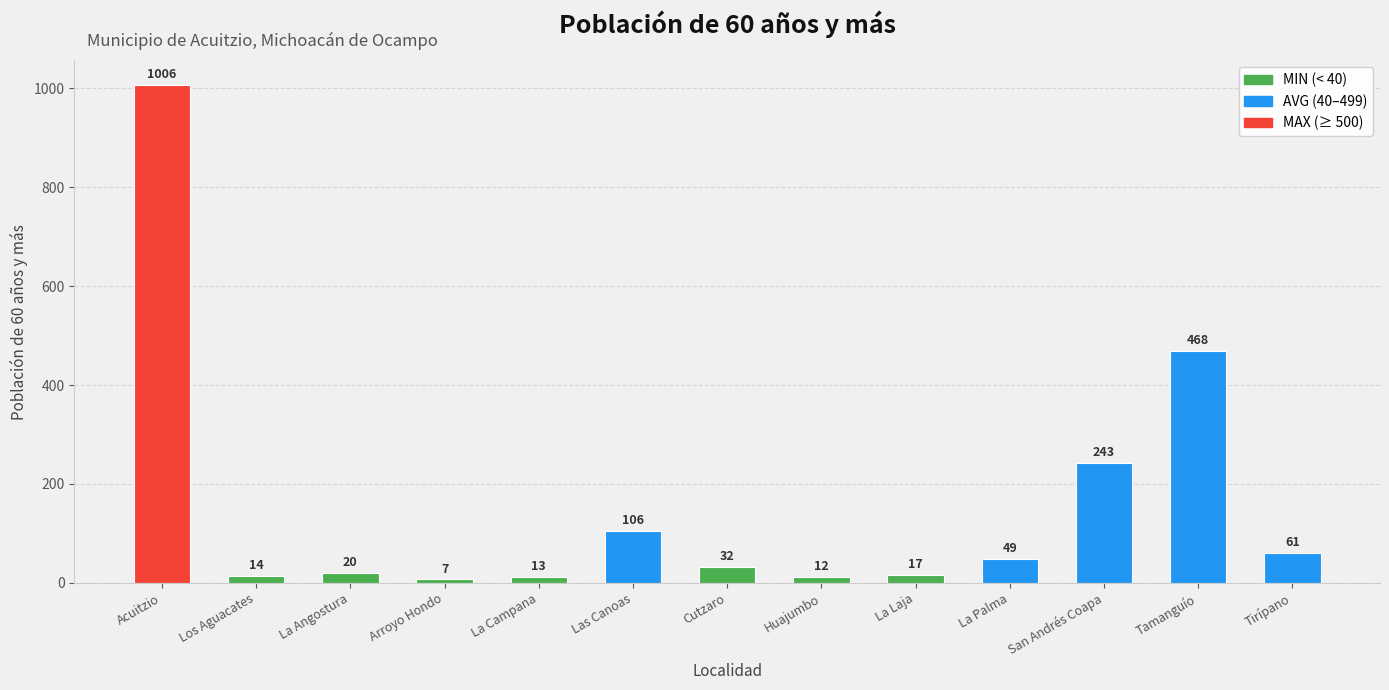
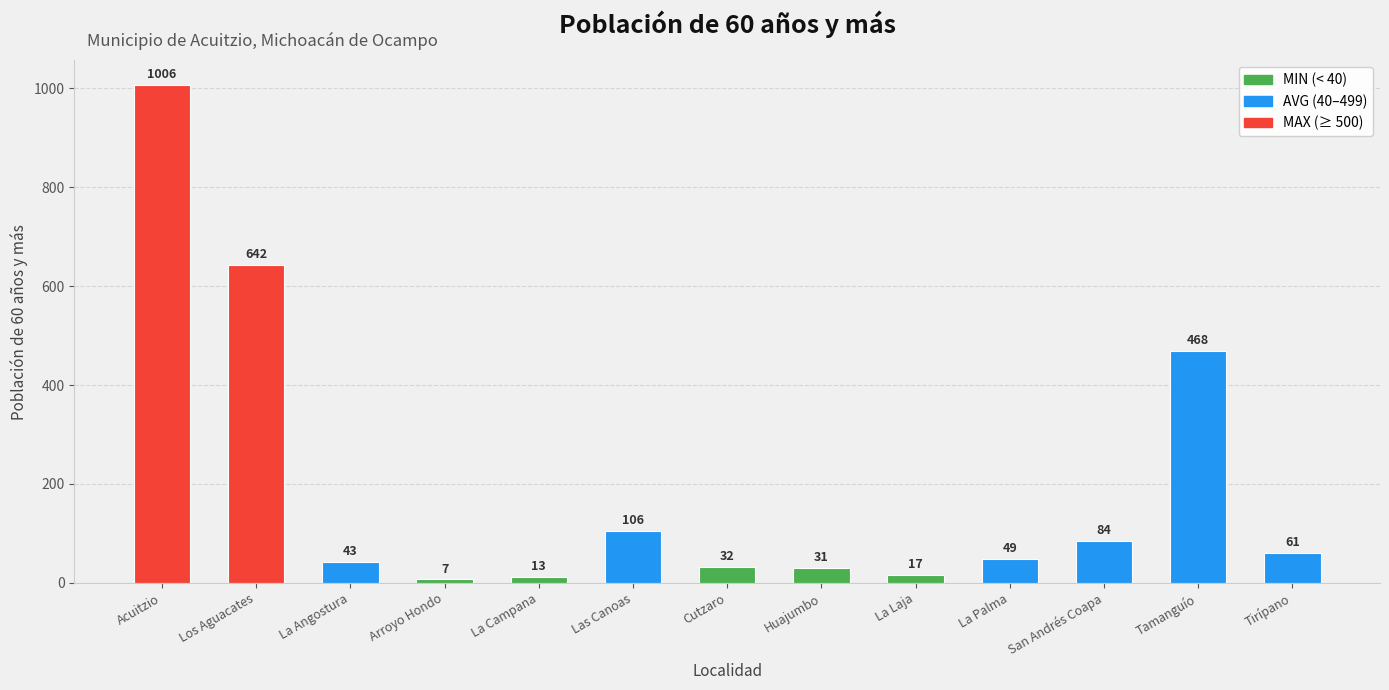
Los Aguacates: 14 -> 642
La Angostura: 20 -> 43
Huajumbo: 12 -> 31
San Andrés Coapa: 243 -> 84
